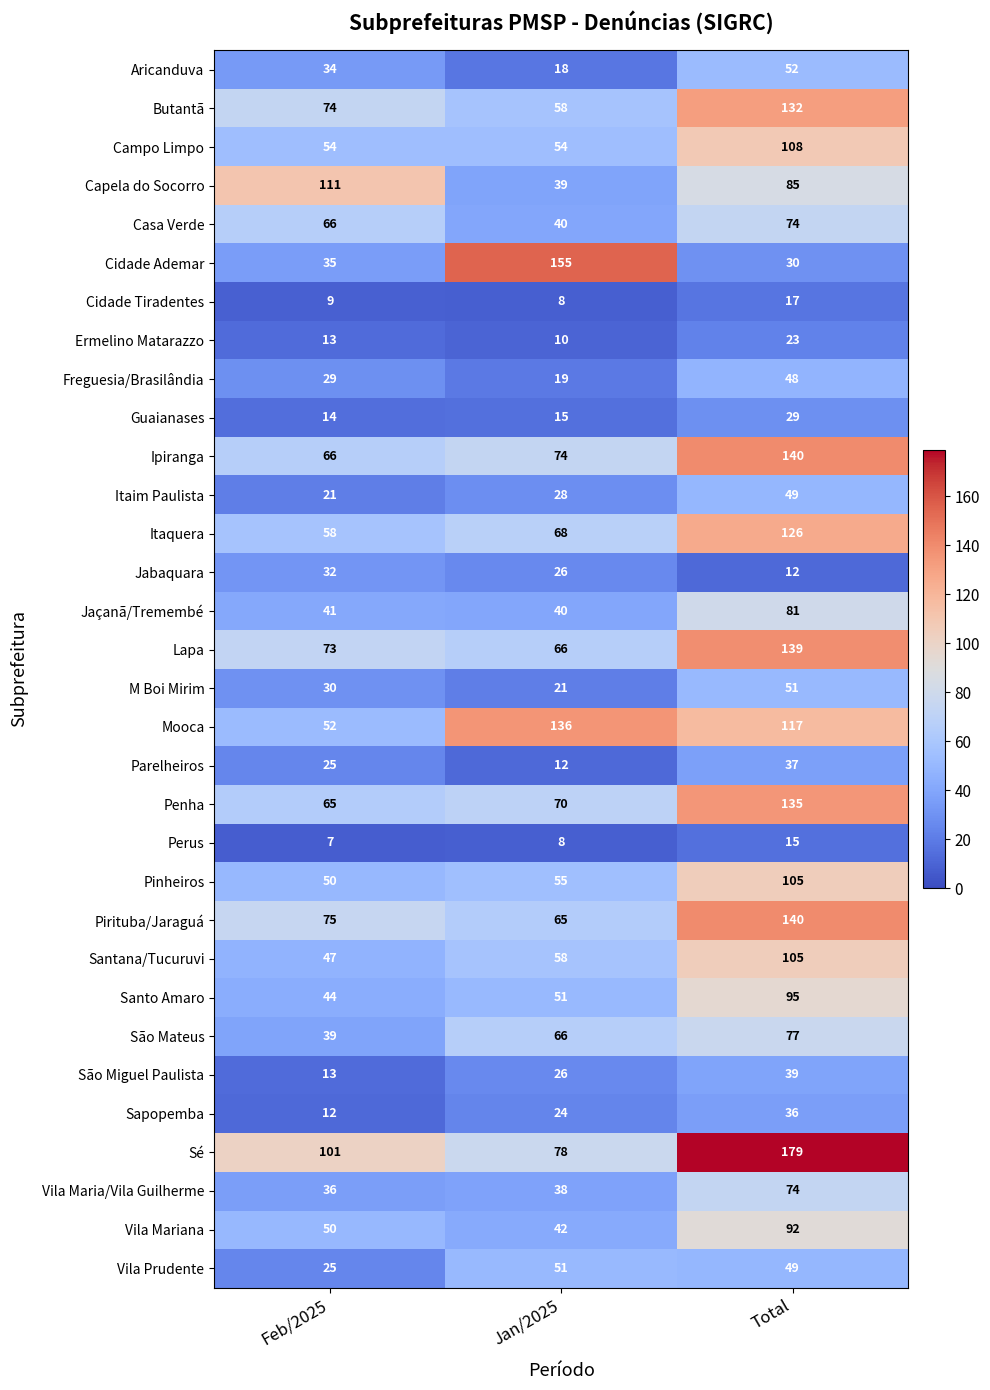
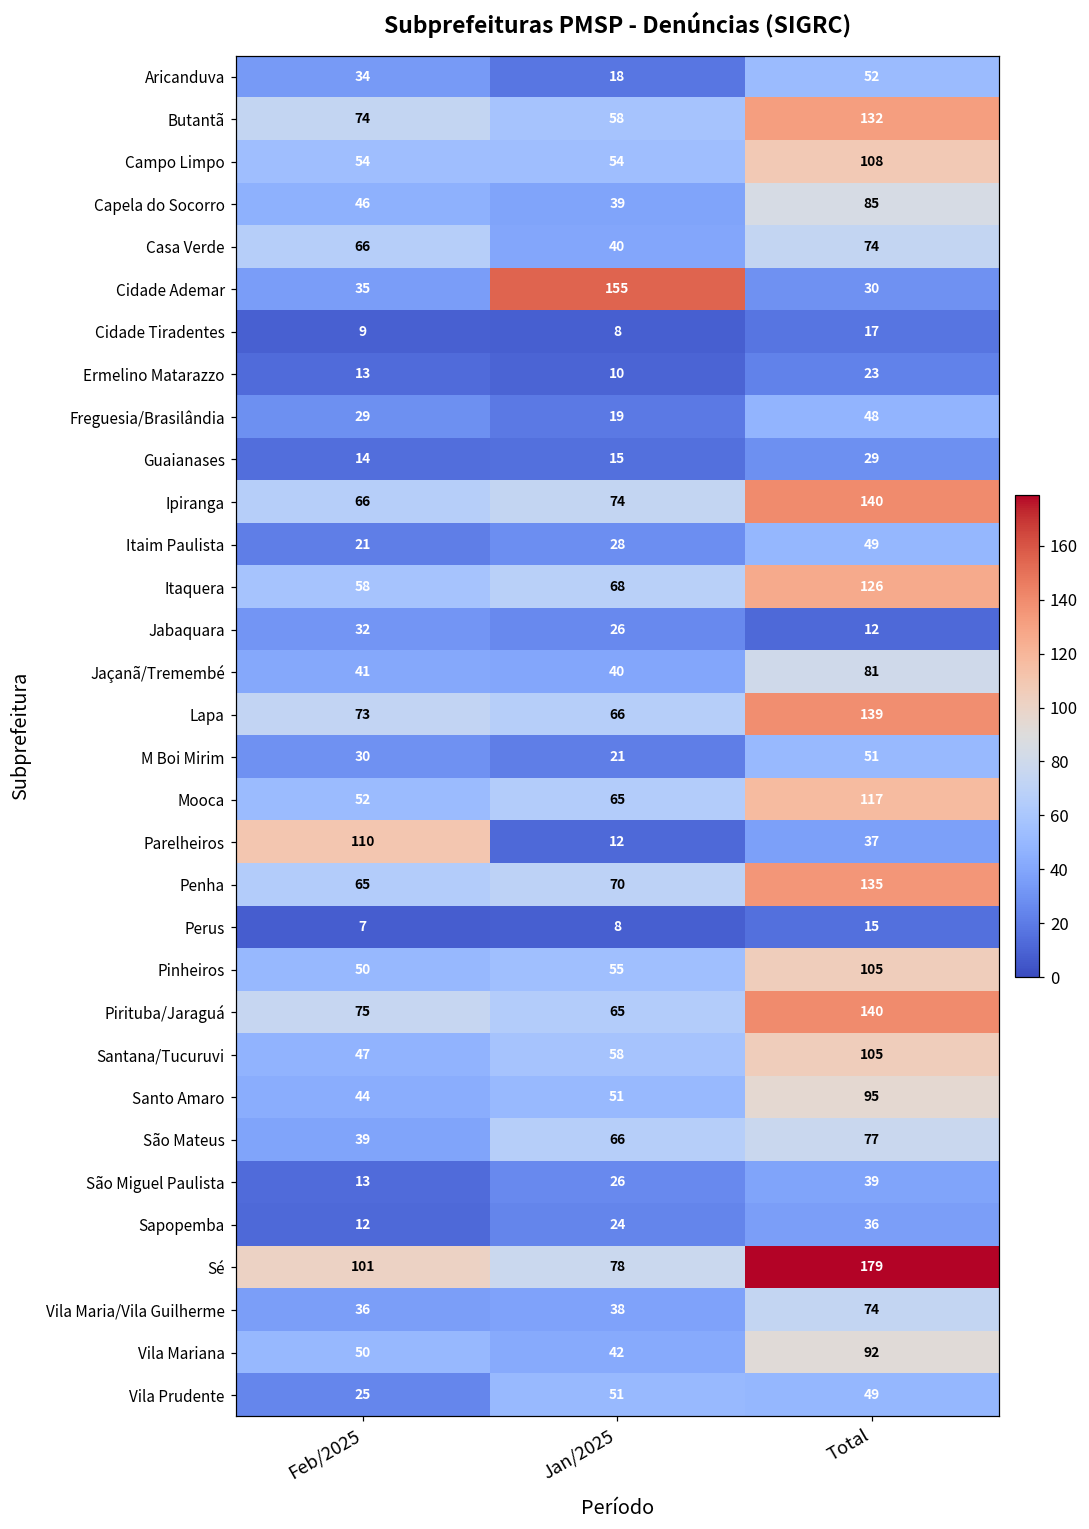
Capela do Socorro, Feb/2025: 111 -> 46
Mooca, Jan/2025: 136 -> 65
Parelheiros, Feb/2025: 25 -> 110
